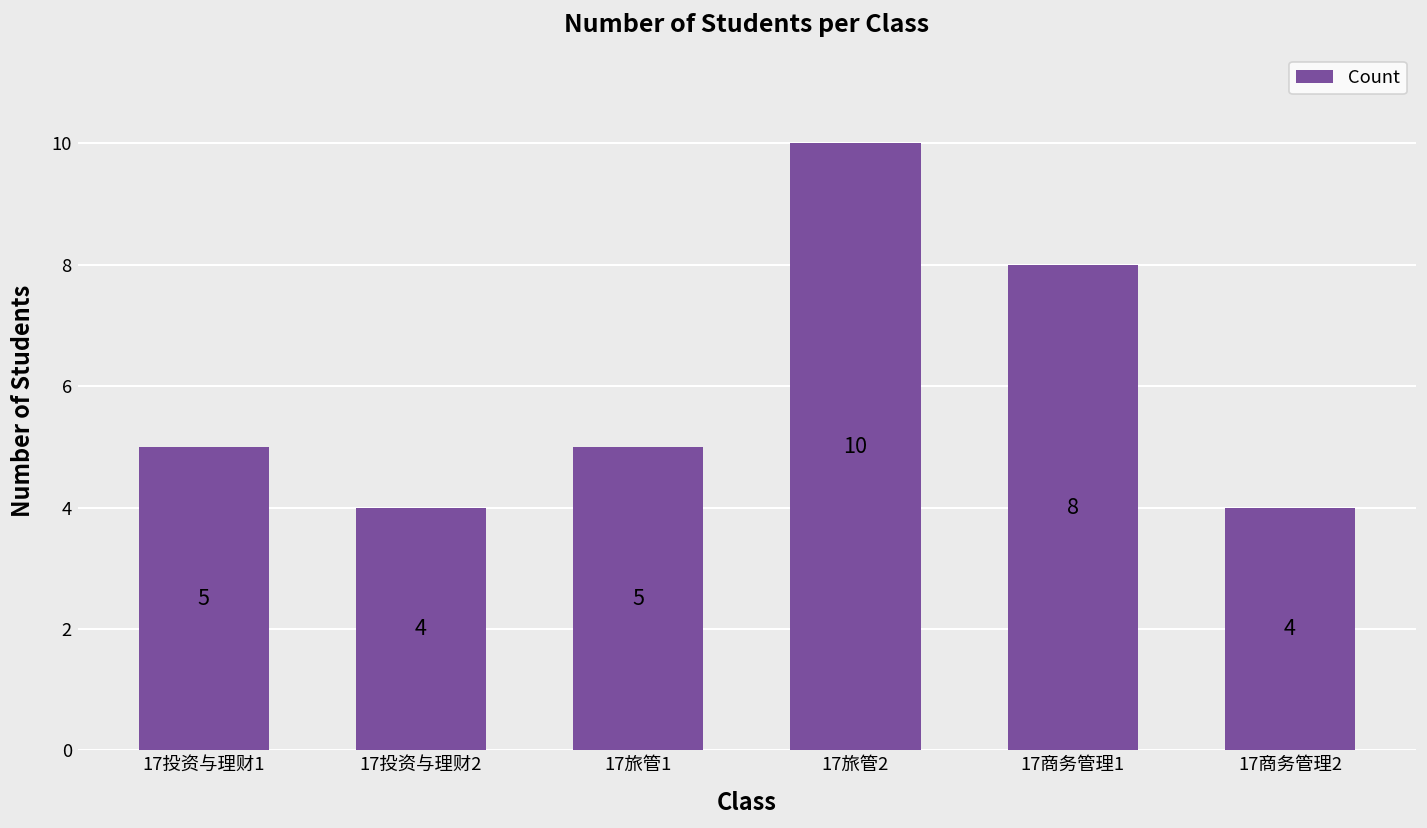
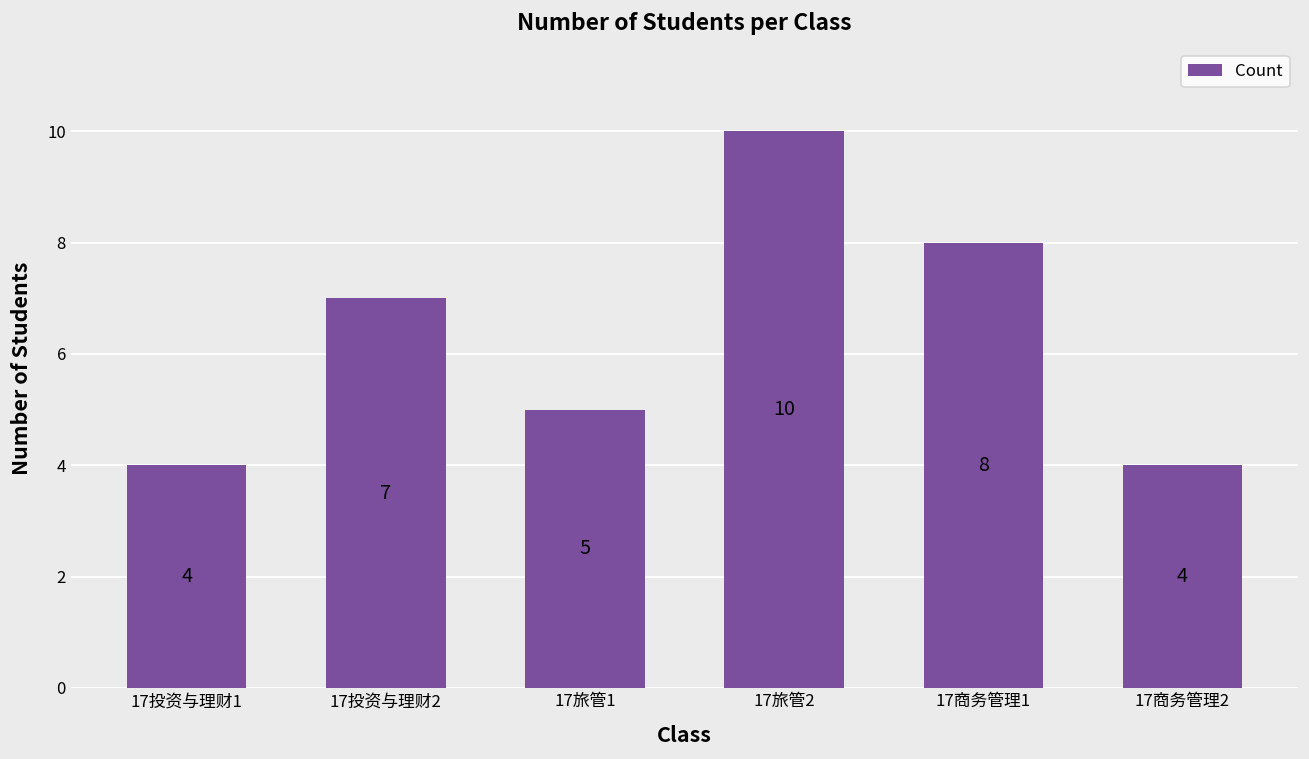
17投资与理财1: 5 -> 4
17投资与理财2: 4 -> 7
